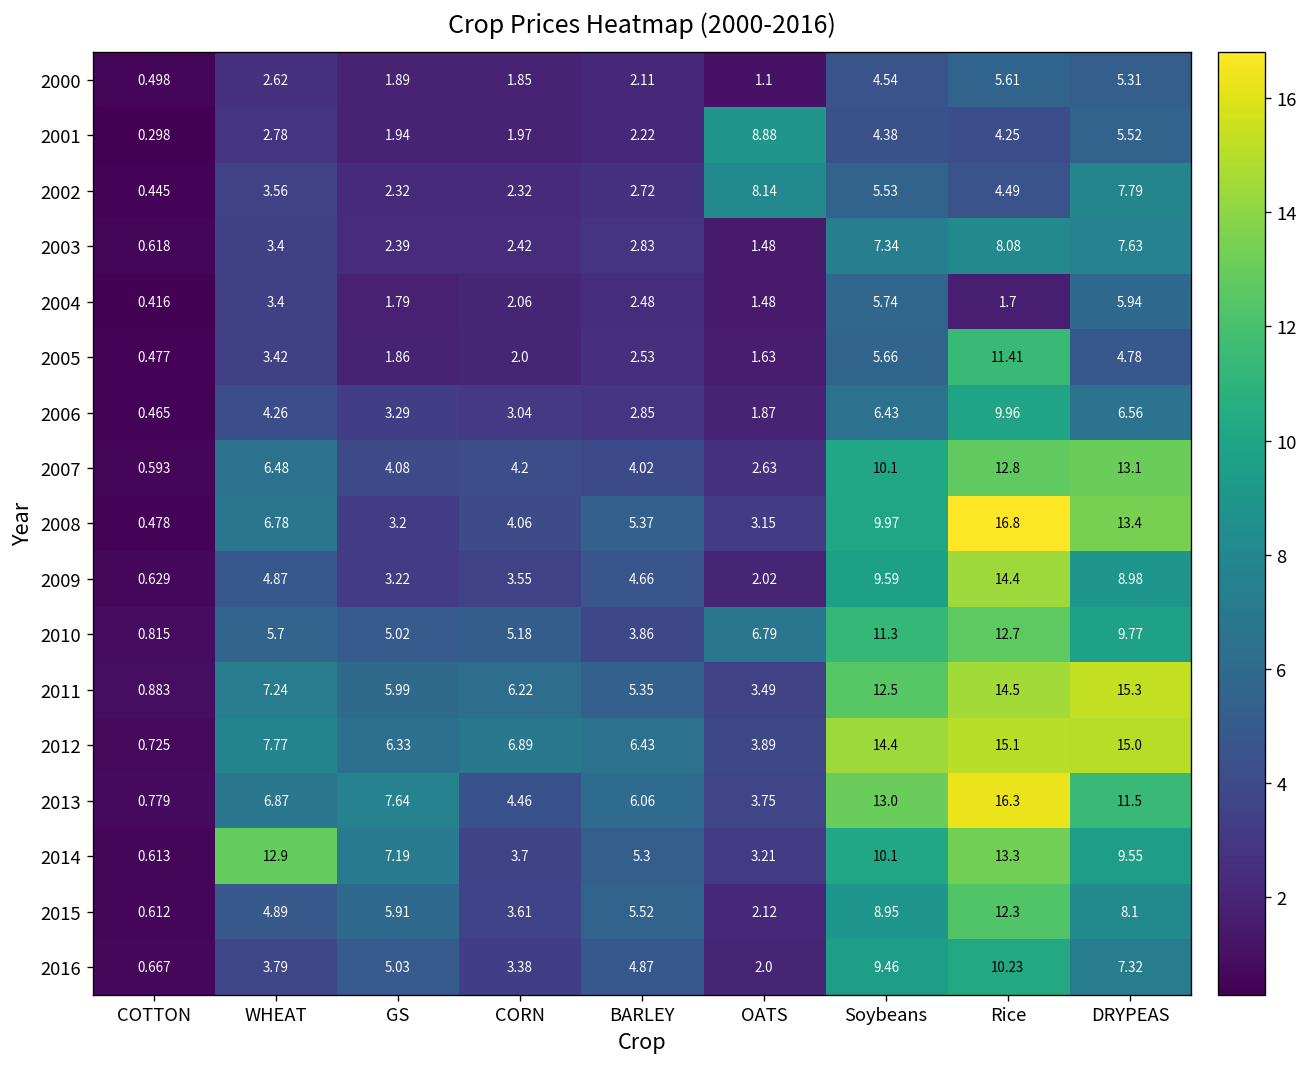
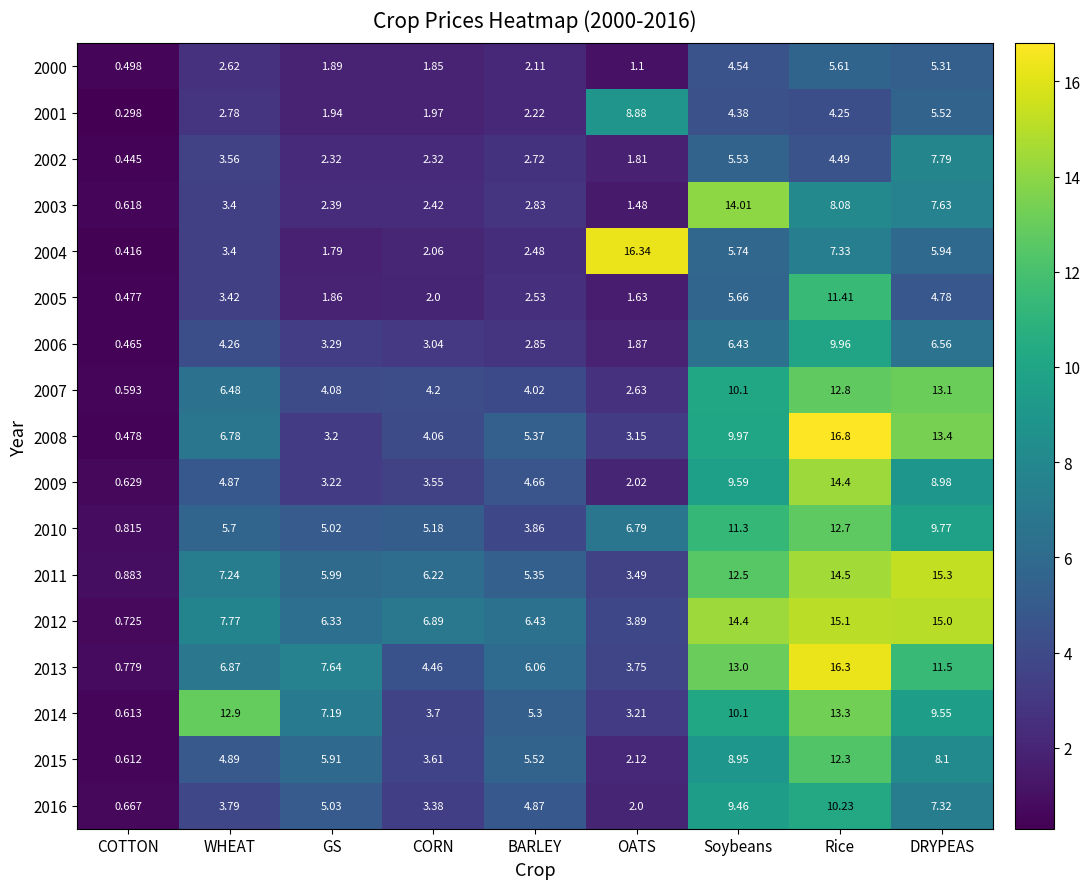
2002, OATS: 8.14 -> 1.81
2003, Soybeans: 7.34 -> 14.01
2004, OATS: 1.48 -> 16.34
2004, Rice: 1.7 -> 7.33
